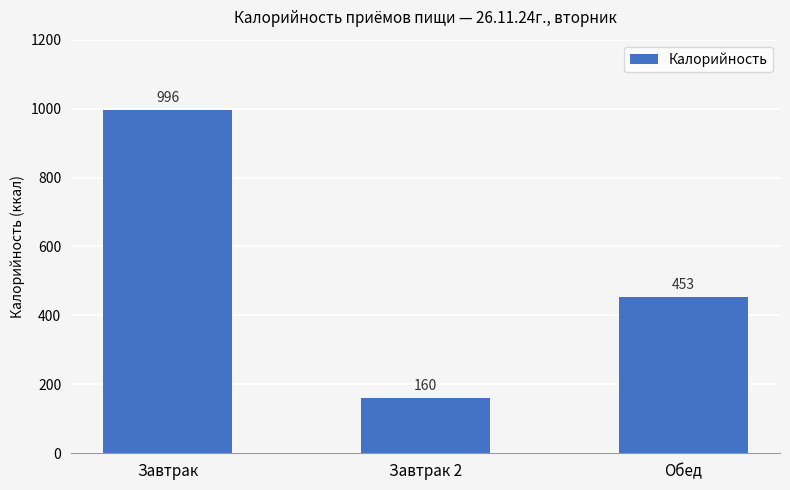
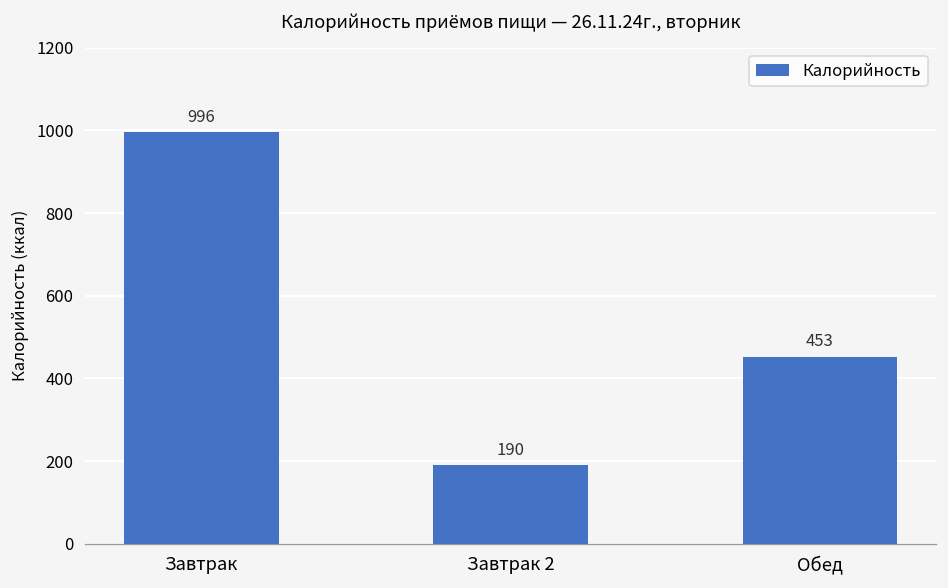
Завтрак 2: 160 -> 190
